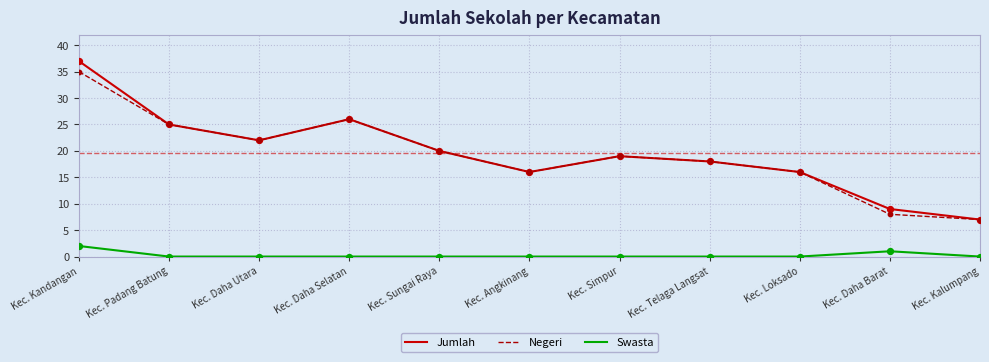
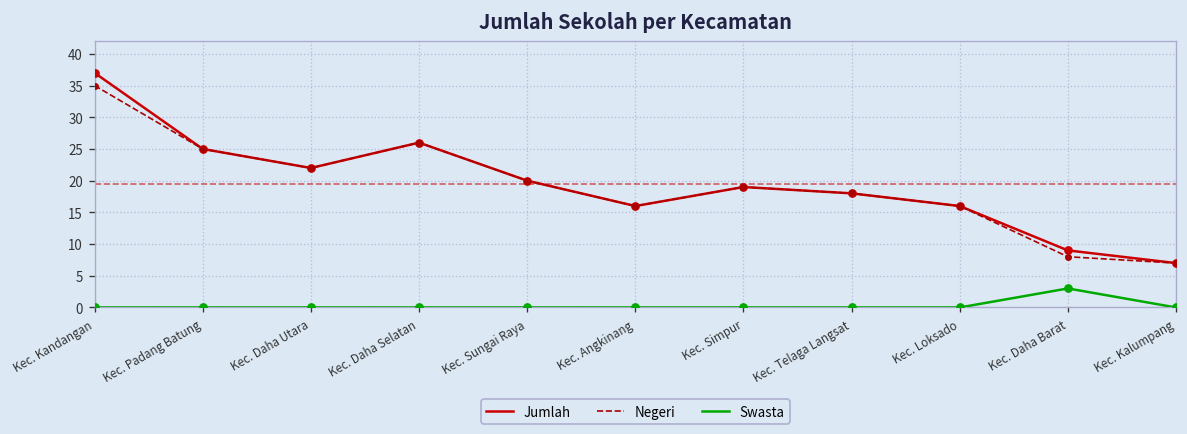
Swasta, Kec. Kandangan: 2 -> 0
Swasta, Kec. Daha Barat: 1 -> 3
